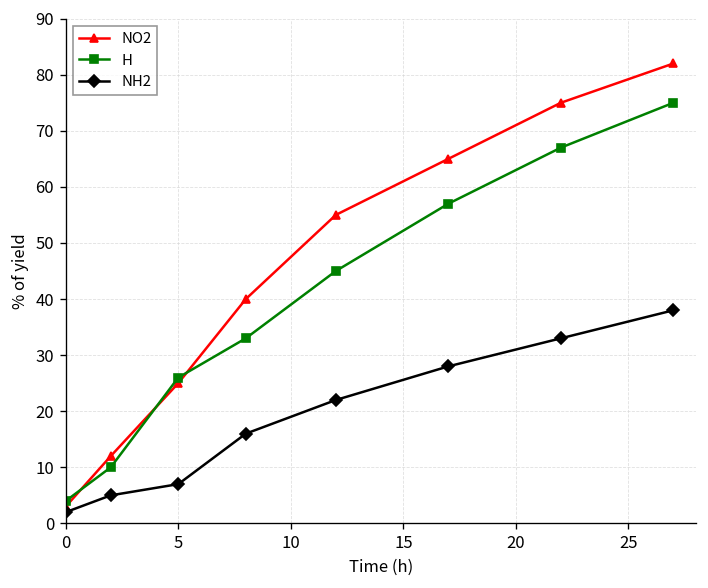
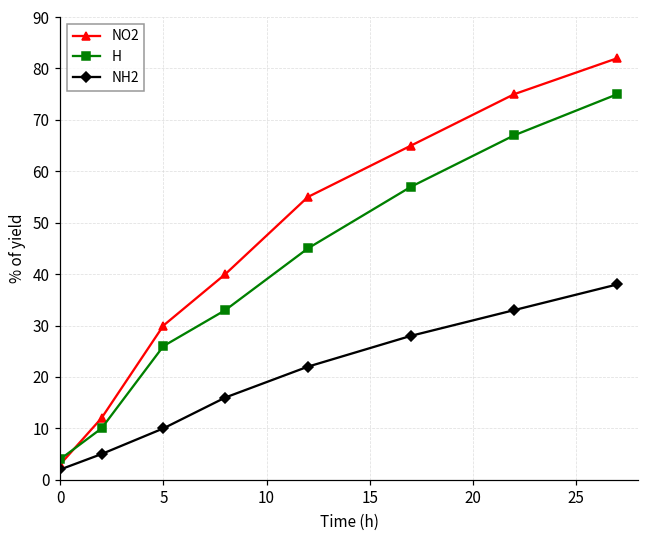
NO2, 5: 25 -> 30
NH2, 5: 7 -> 10
